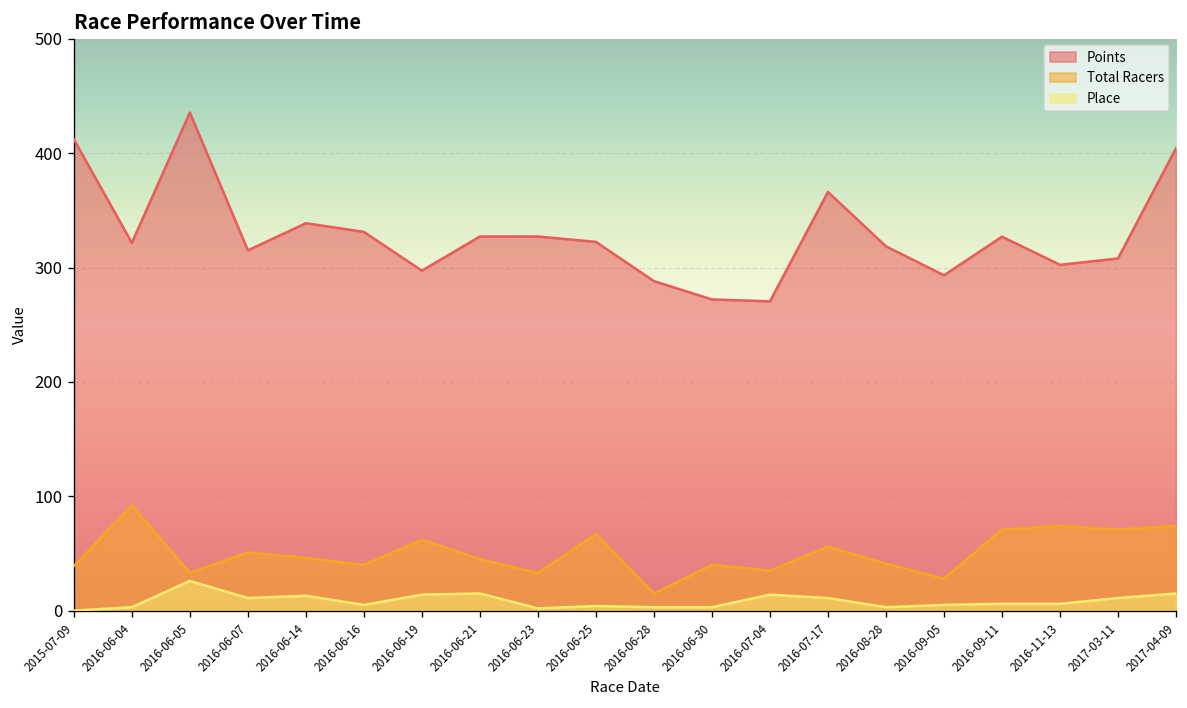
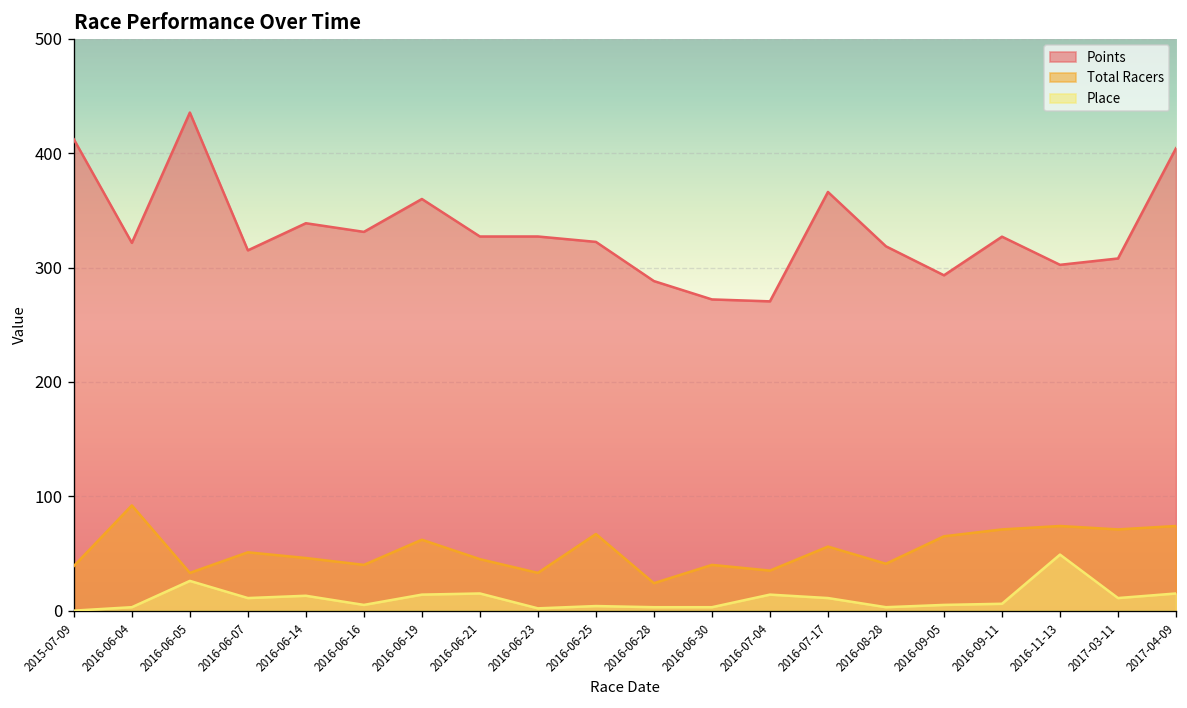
Points, 2016-06-19: 300 -> 360
Total Racers, 2016-06-28: 15 -> 24
Total Racers, 2016-09-05: 30 -> 70
Place, 2016-11-13: 10 -> 50
